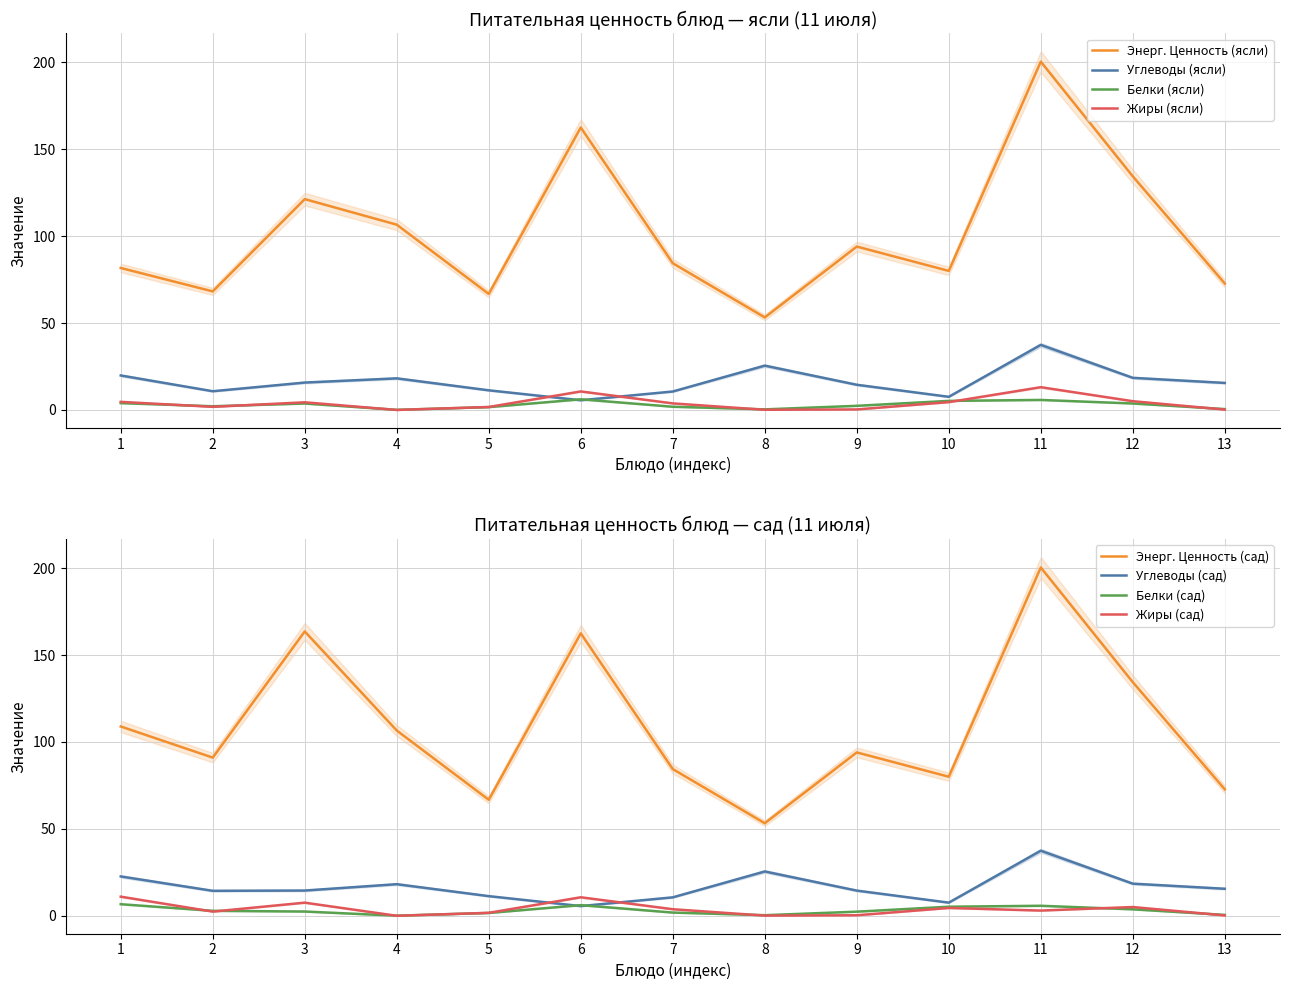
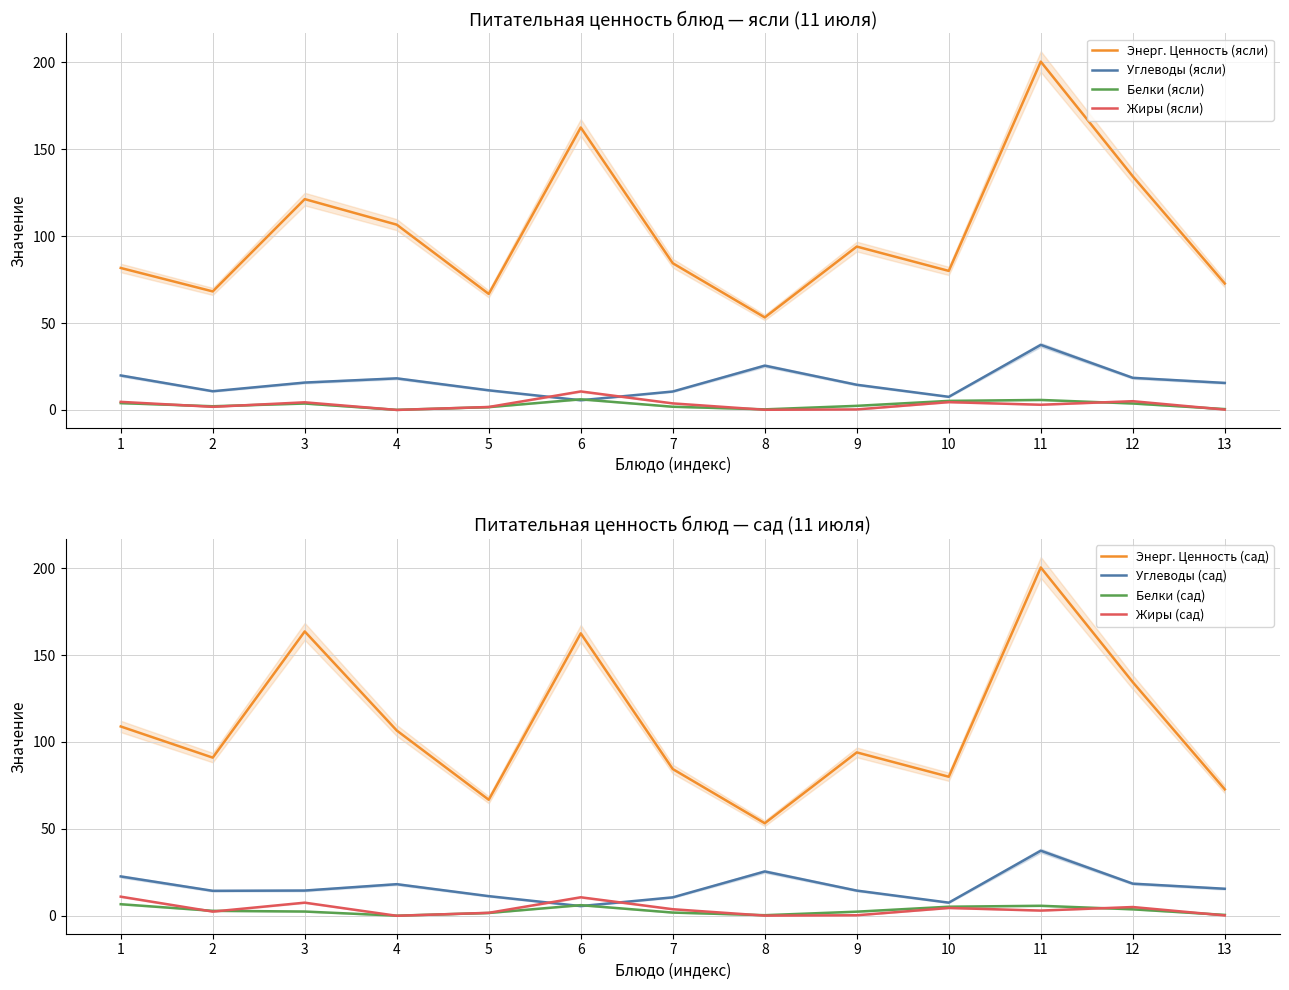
Питательная ценность блюд — ясли (11 июля), Жиры (ясли), 11: 13 -> 3
